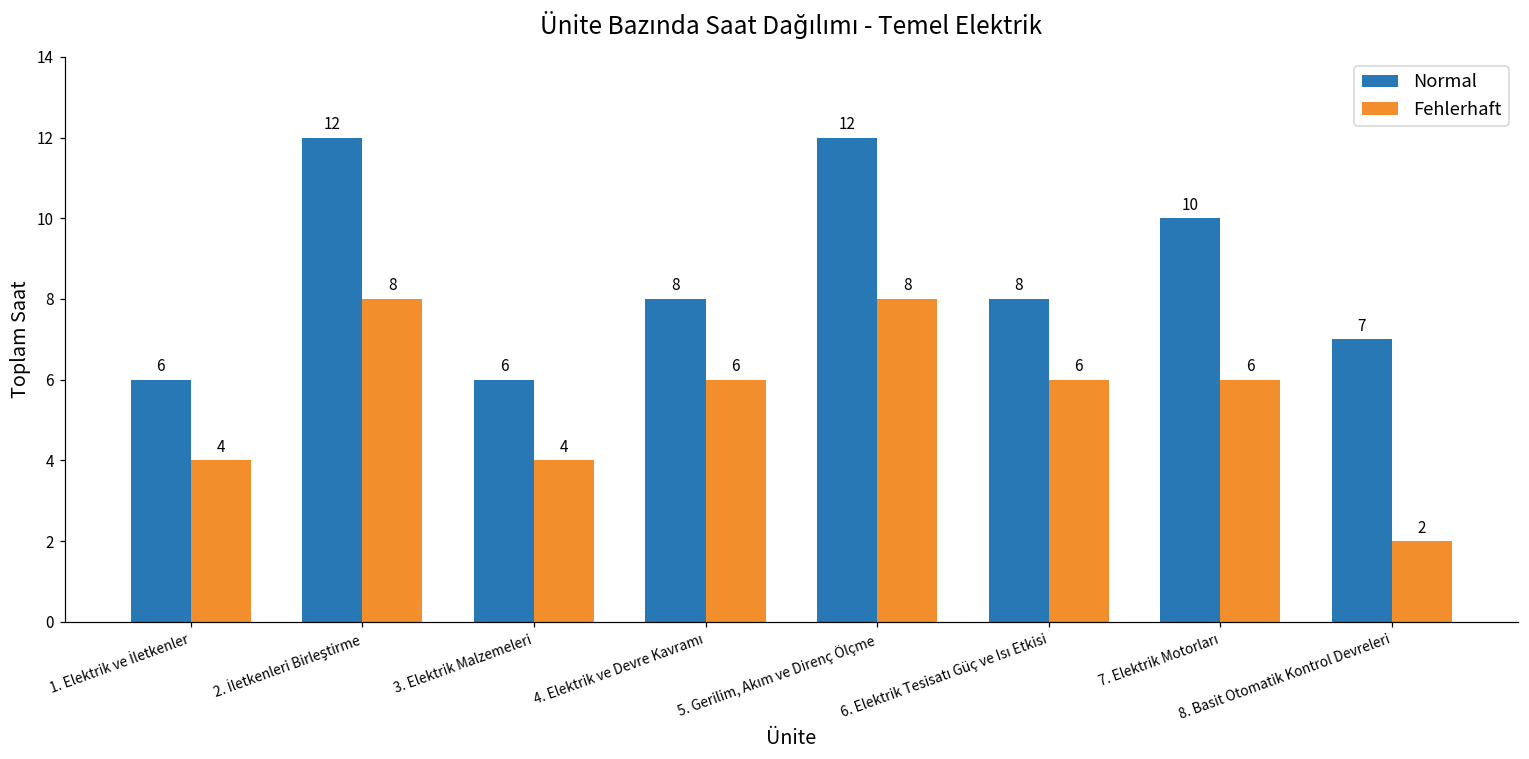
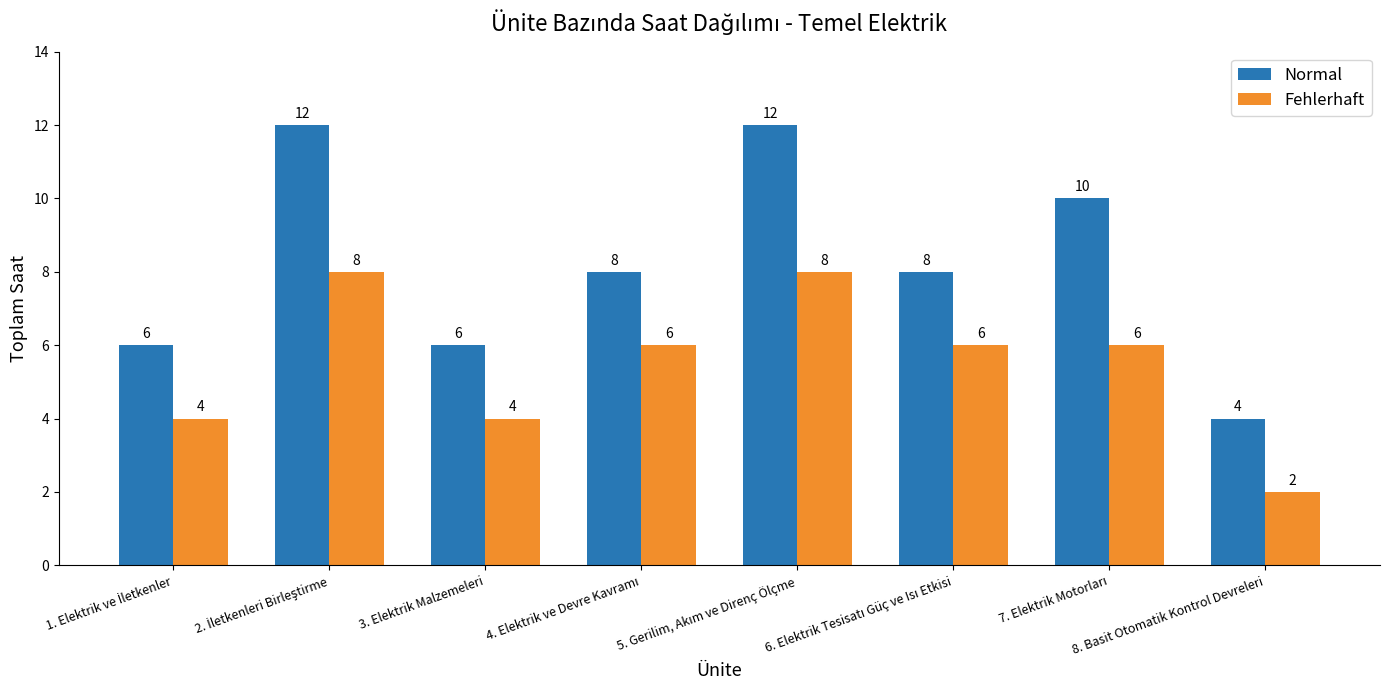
Normal, 8. Basit Otomatik Kontrol Devreleri: 7 -> 4
